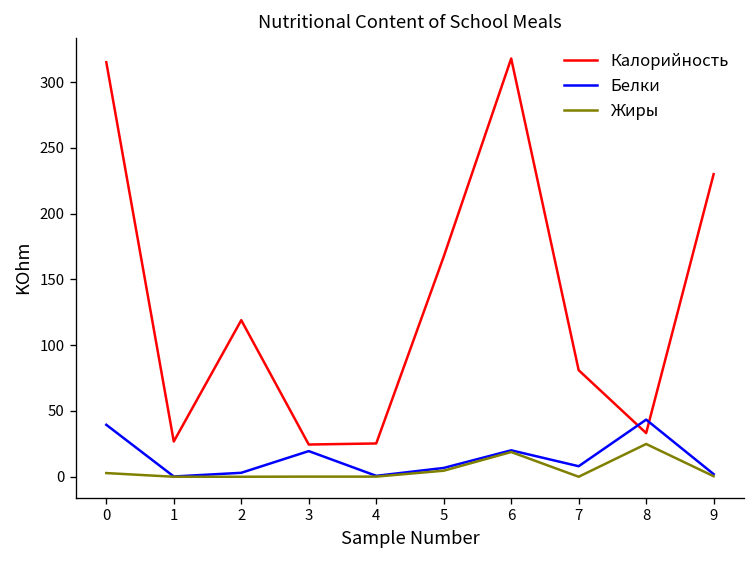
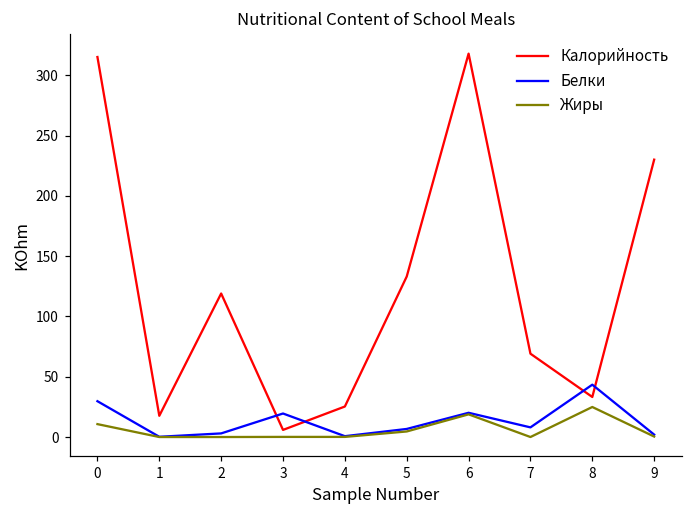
Белки, 0: 40 -> 30
Жиры, 0: 3 -> 11
Калорийность, 1: 27 -> 18
Калорийность, 3: 25 -> 6
Калорийность, 5: 167 -> 133
Калорийность, 7: 81 -> 69
